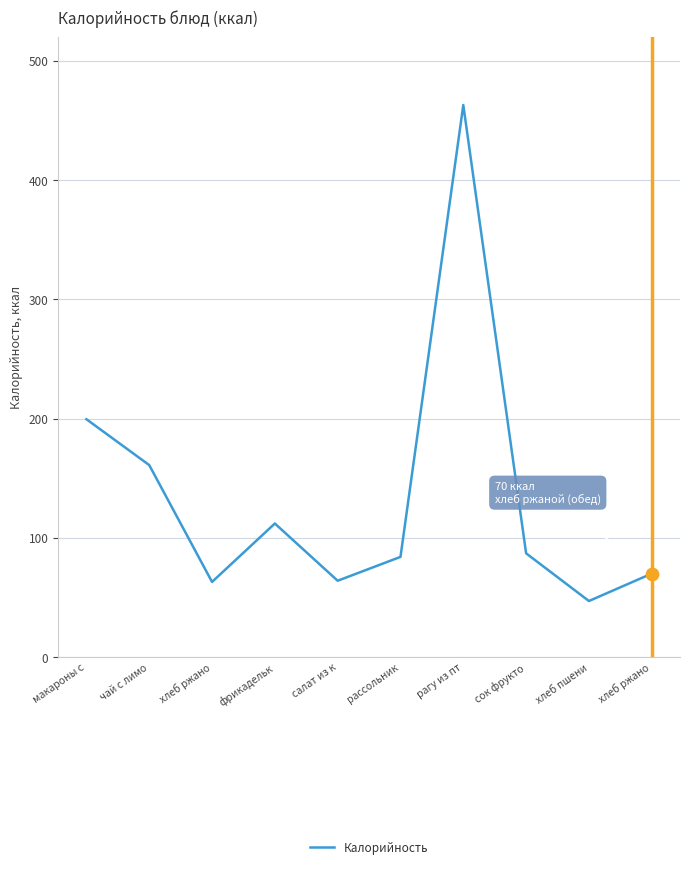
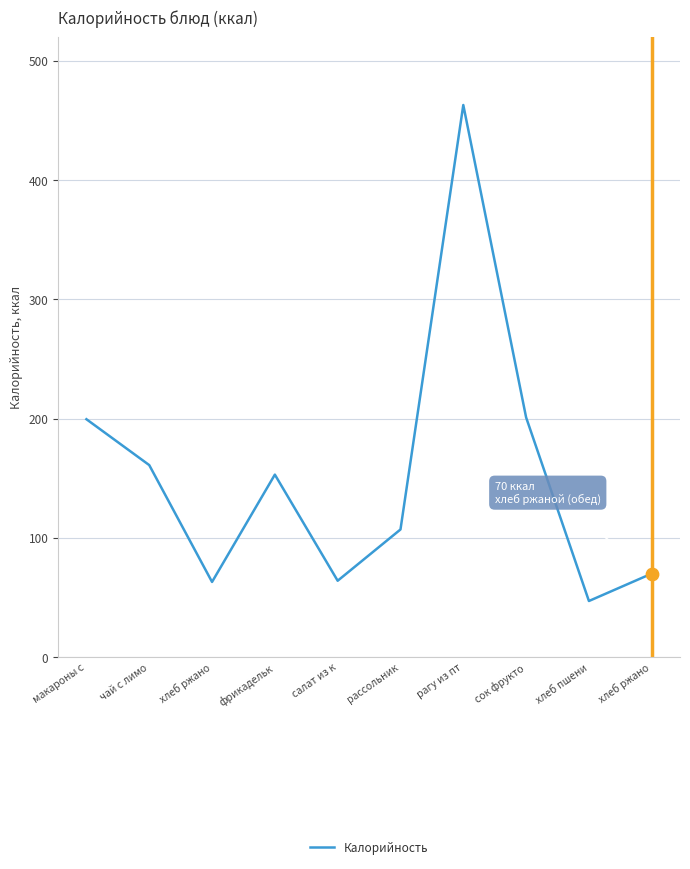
Калорийность, фрикадельк: 112 -> 153
Калорийность, рассольник: 84 -> 107
Калорийность, сок фрукто: 87 -> 201
